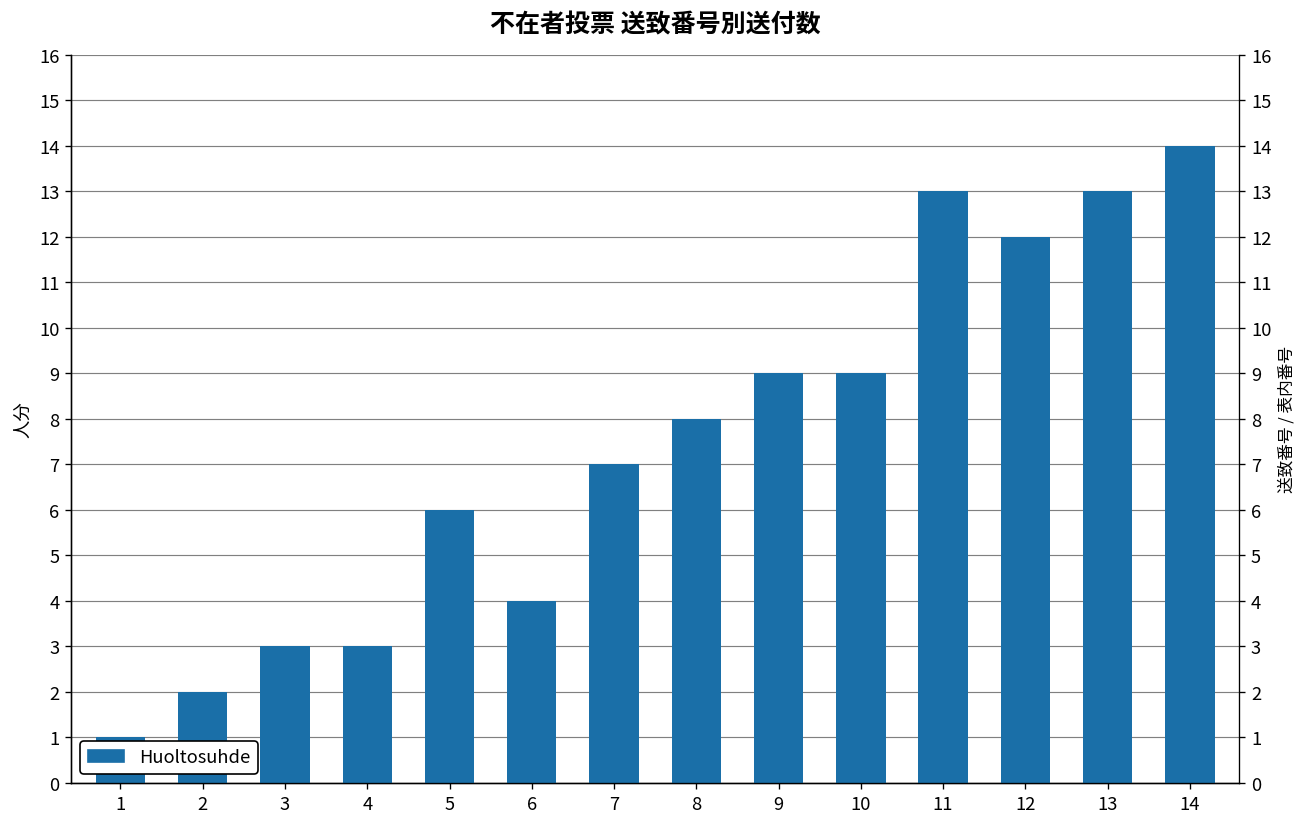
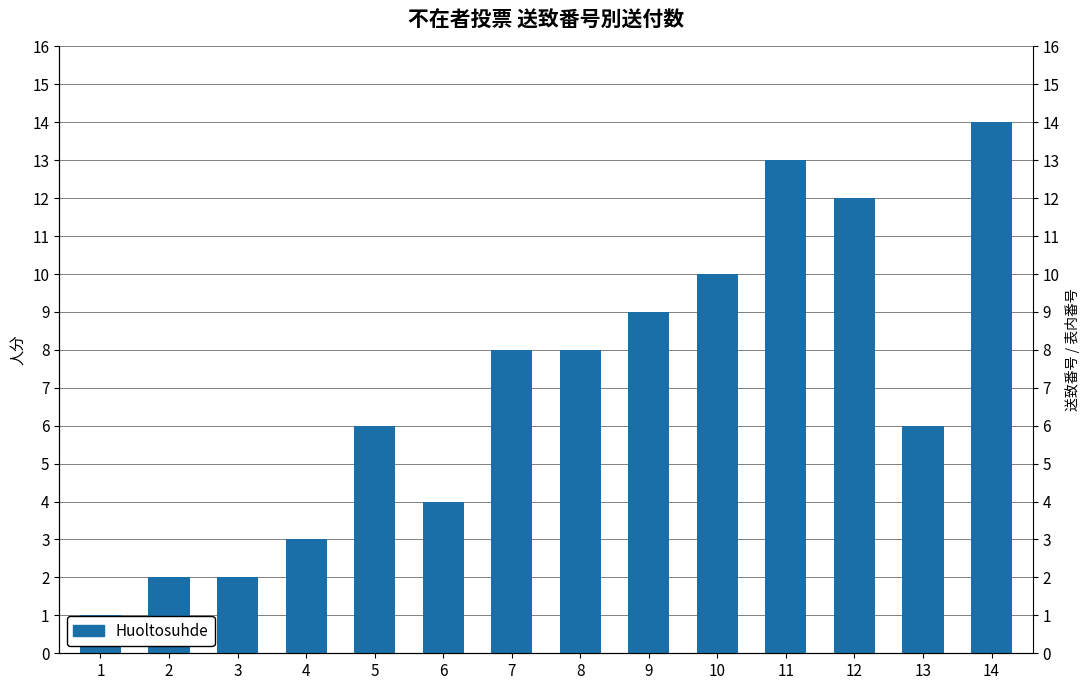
3: 3 -> 2
7: 7 -> 8
10: 9 -> 10
13: 13 -> 6
